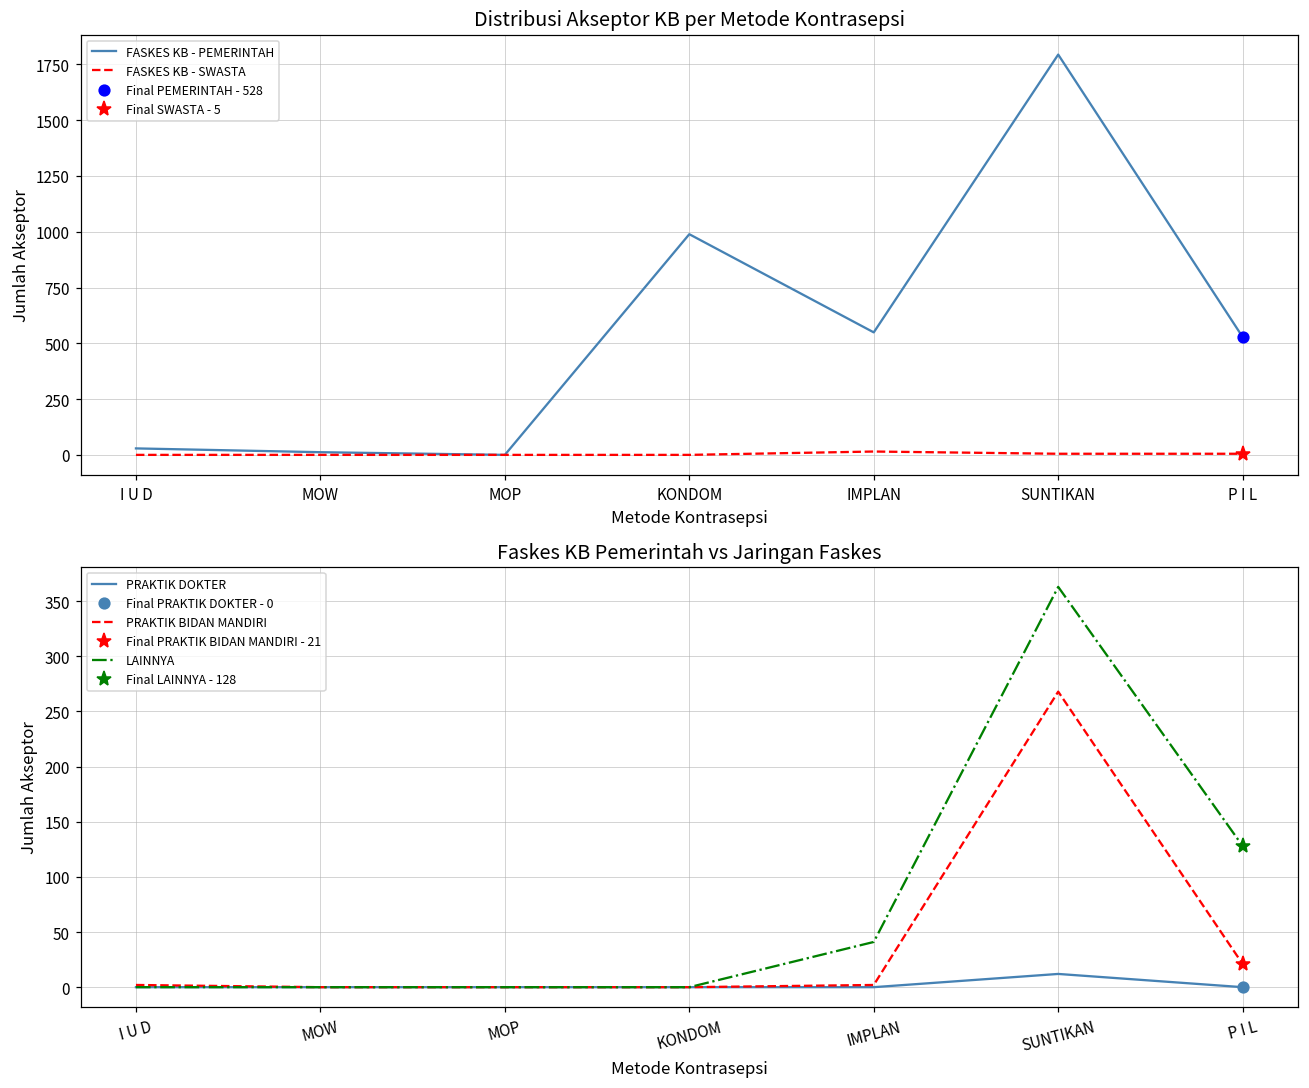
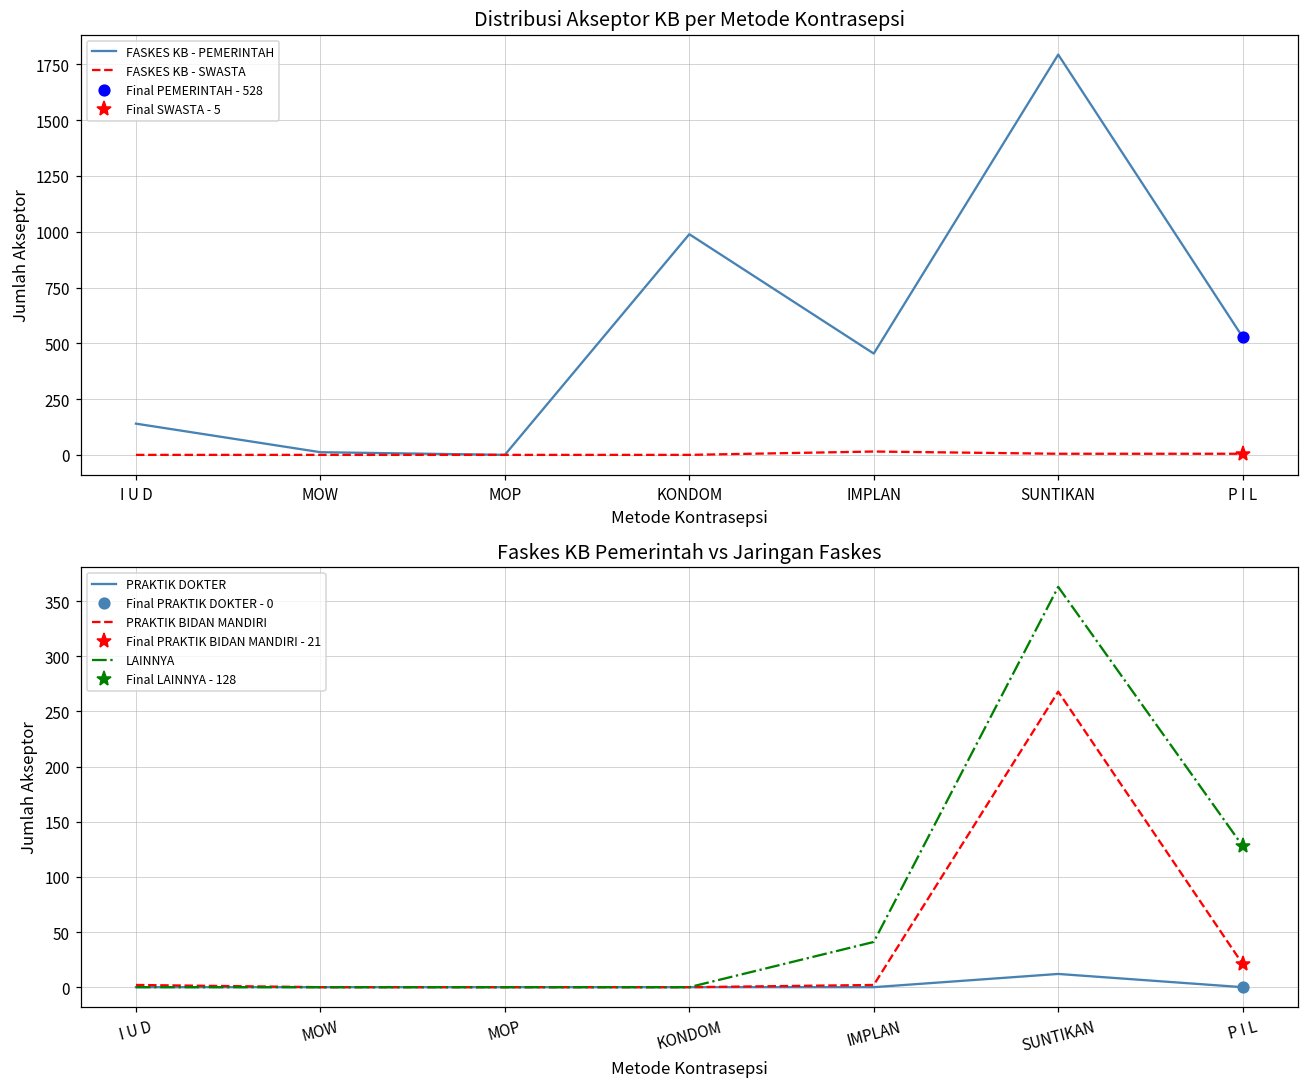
Distribusi Akseptor KB per Metode Kontrasepsi, FASKES KB - PEMERINTAH, I U D: 30 -> 140
Distribusi Akseptor KB per Metode Kontrasepsi, FASKES KB - PEMERINTAH, IMPLAN: 550 -> 450
